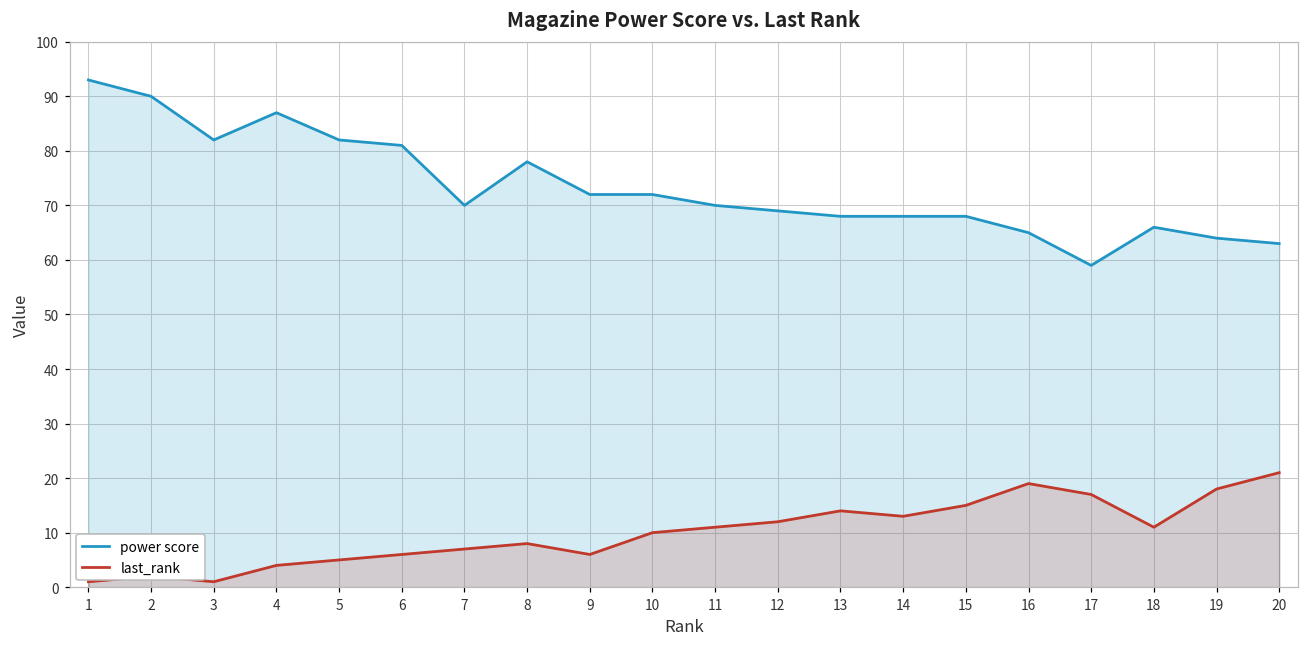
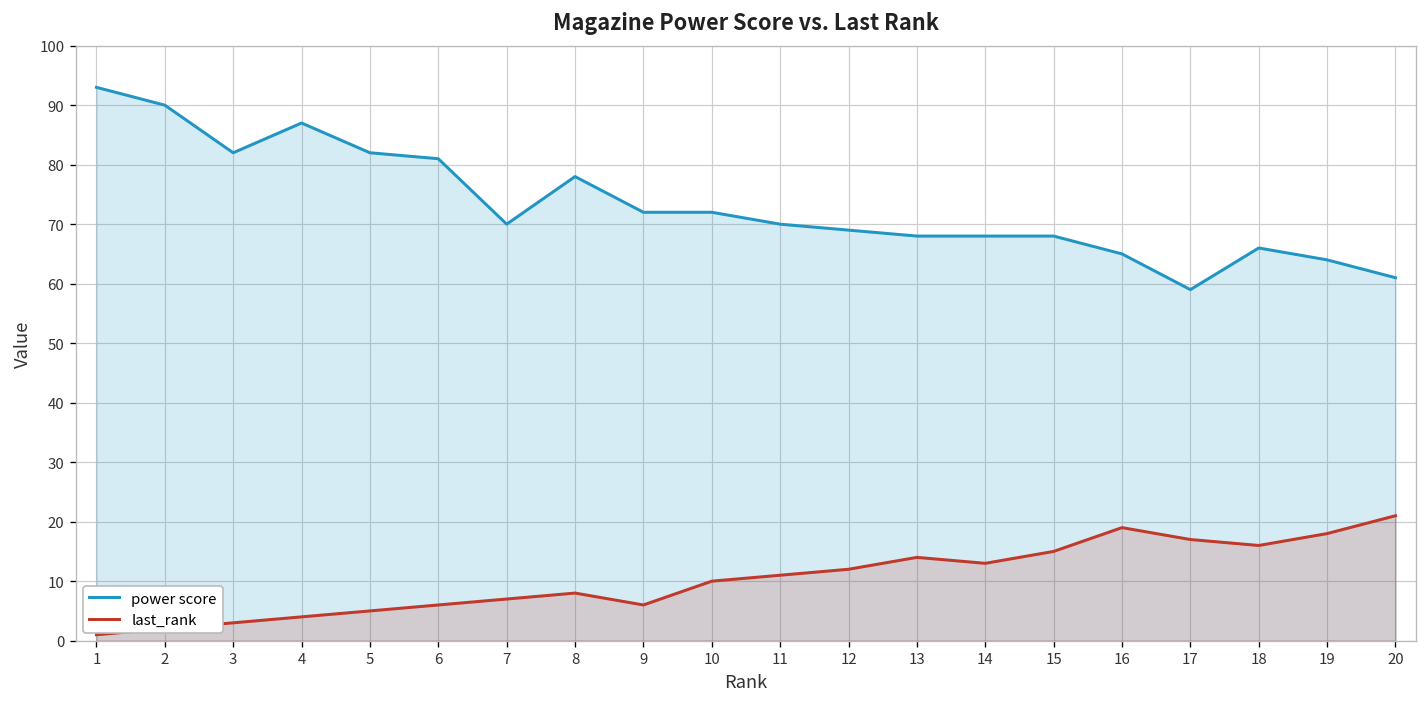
last_rank, 3: 1 -> 3
last_rank, 18: 11 -> 16
power score, 20: 63 -> 61
